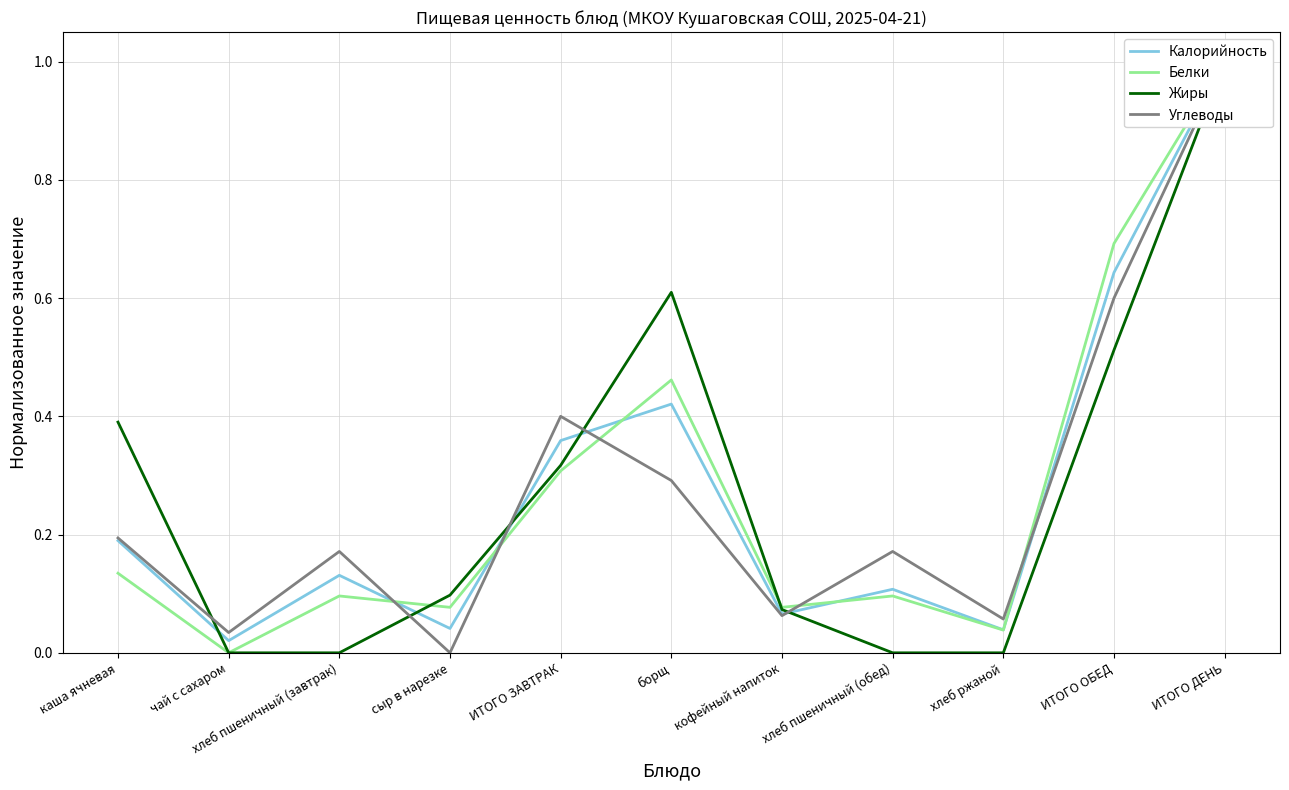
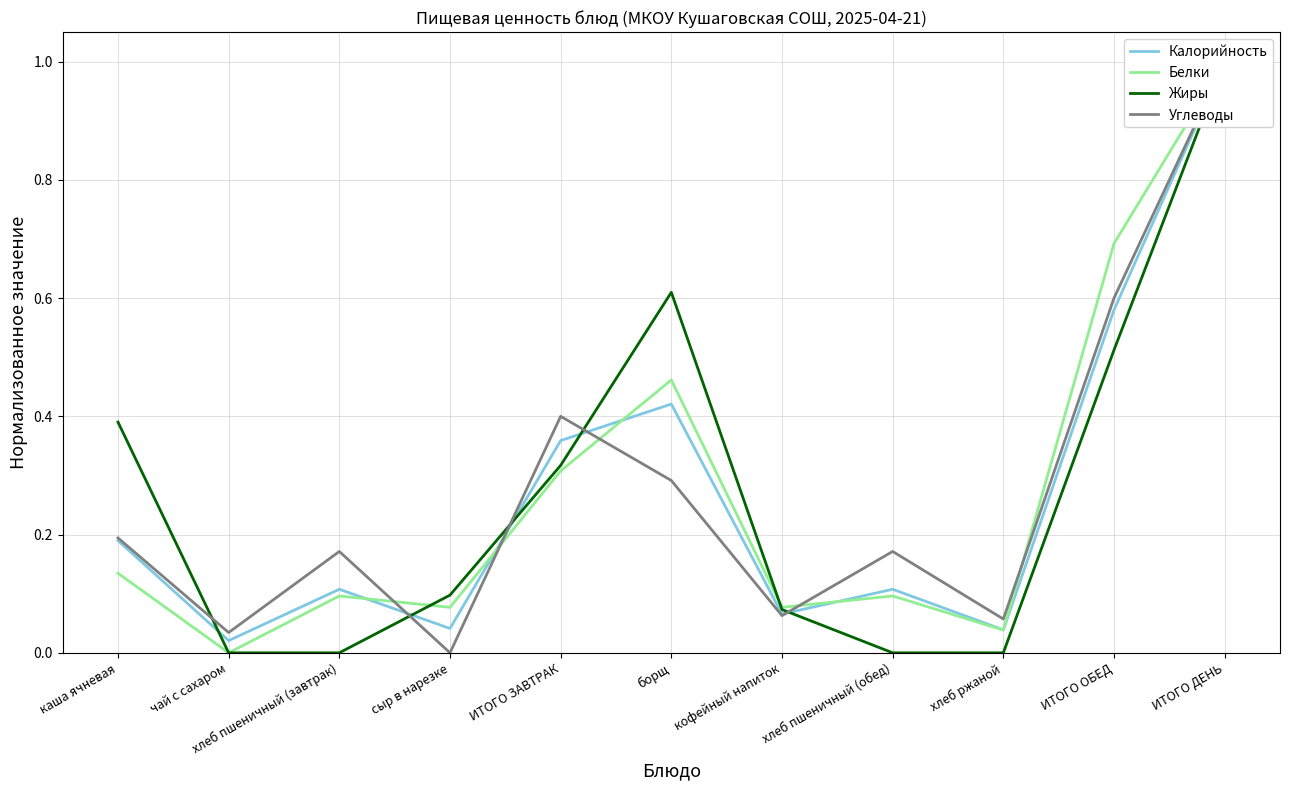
Калорийность, хлеб пшеничный (завтрак): 0.13 -> 0.11
Калорийность, ИТОГО ОБЕД: 0.64 -> 0.58
